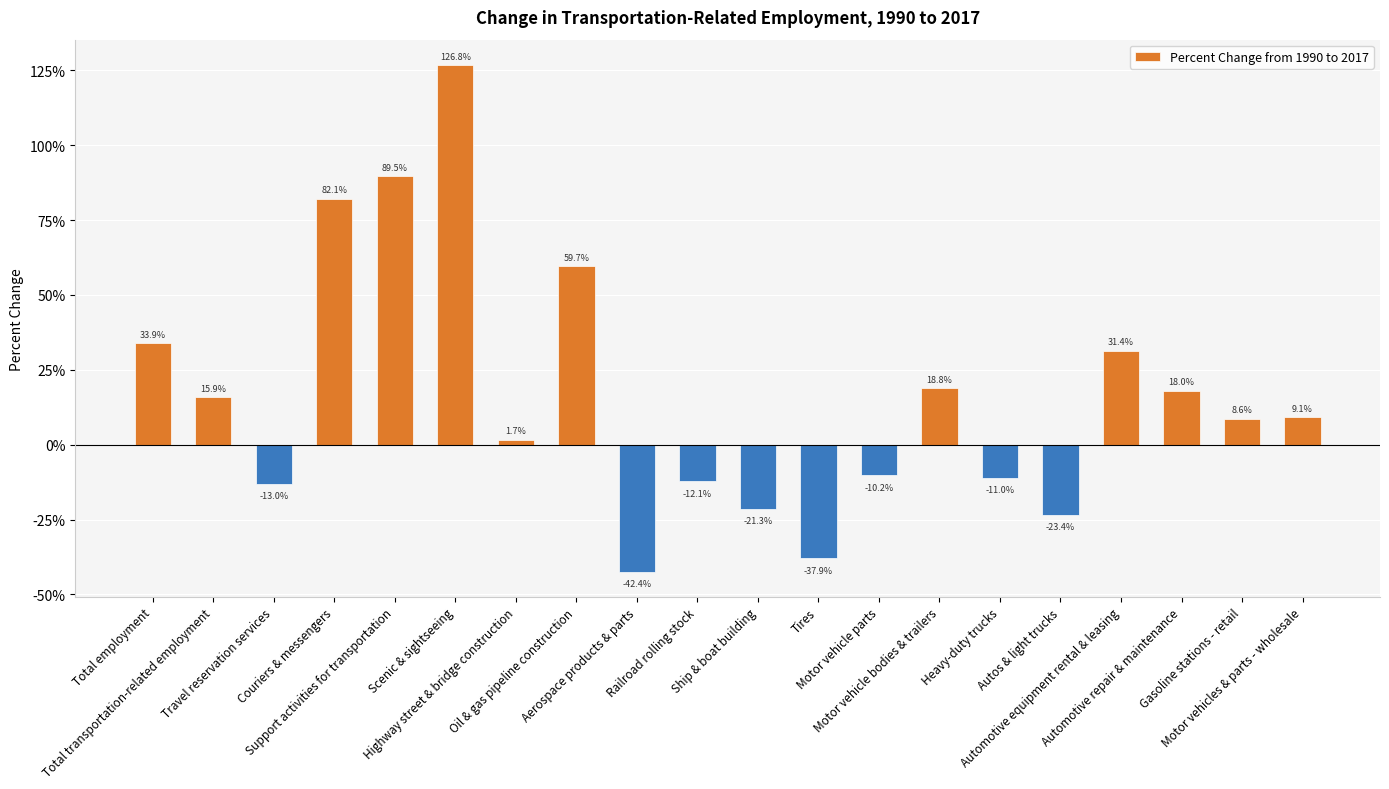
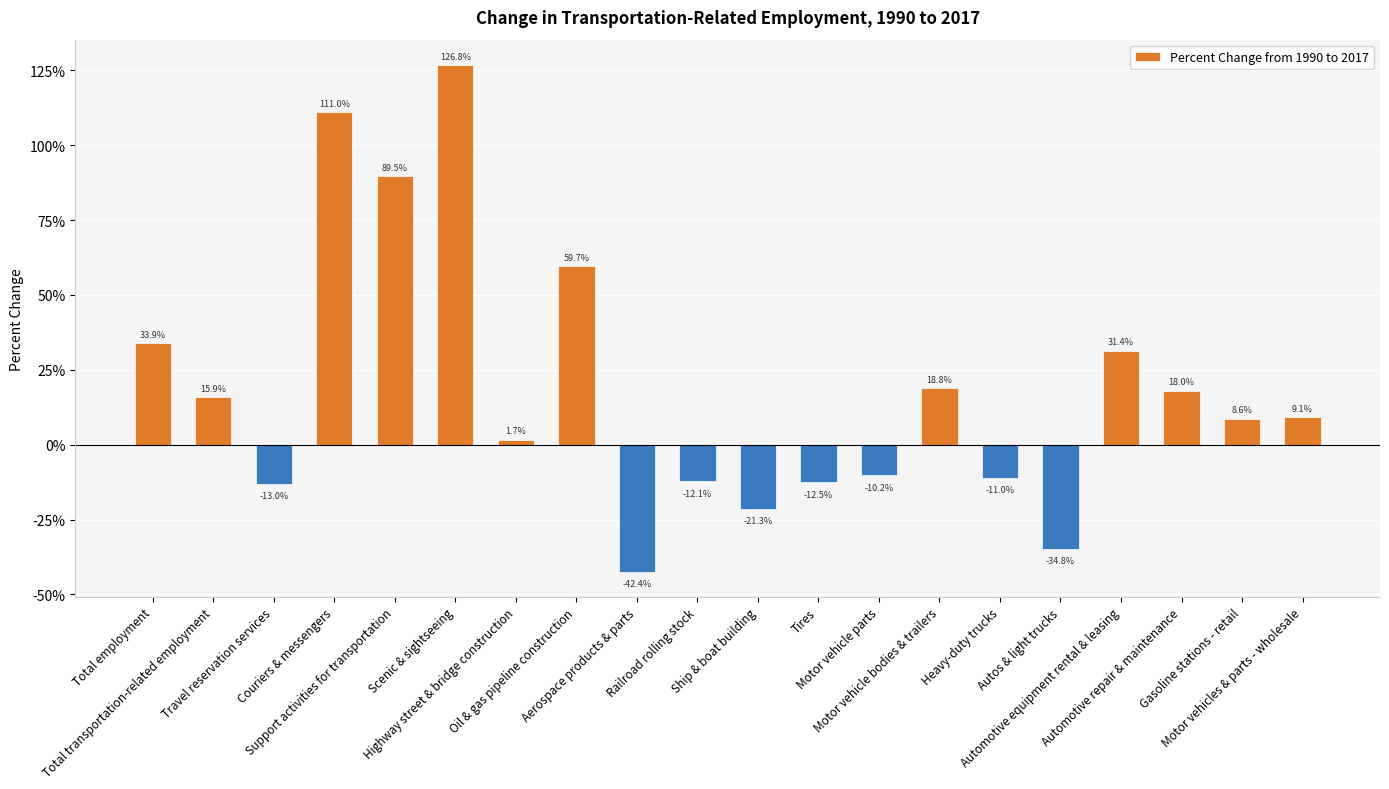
Couriers & messengers: 82.1% -> 111.0%
Tires: -37.9% -> -12.5%
Autos & light trucks: -23.4% -> -34.8%
